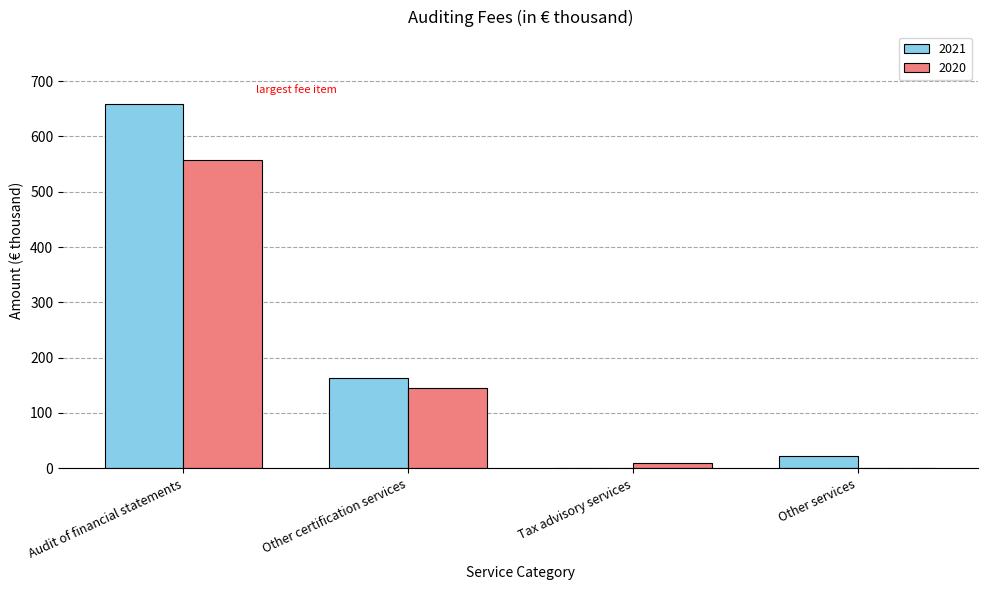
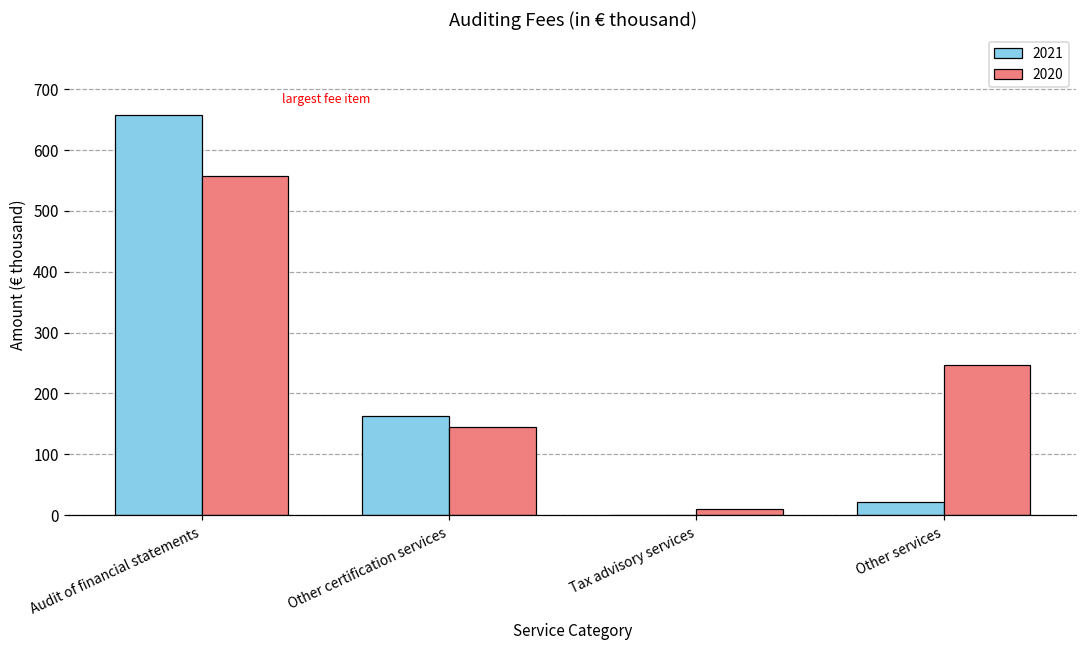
2020, Other services: 0 -> 250
